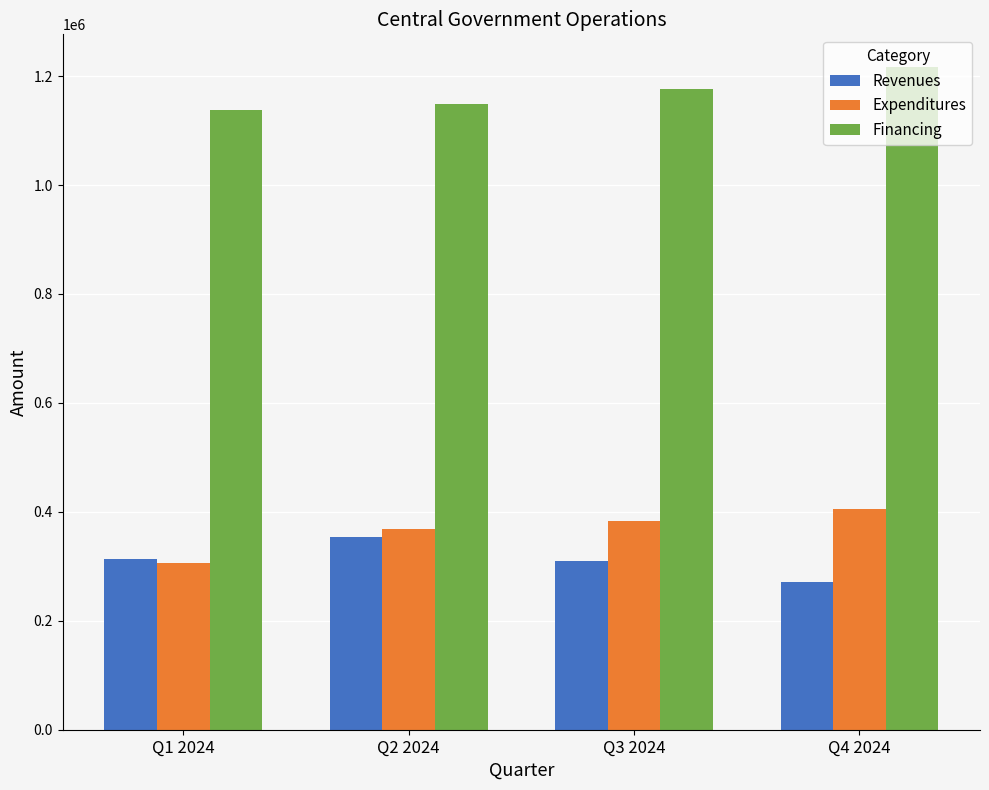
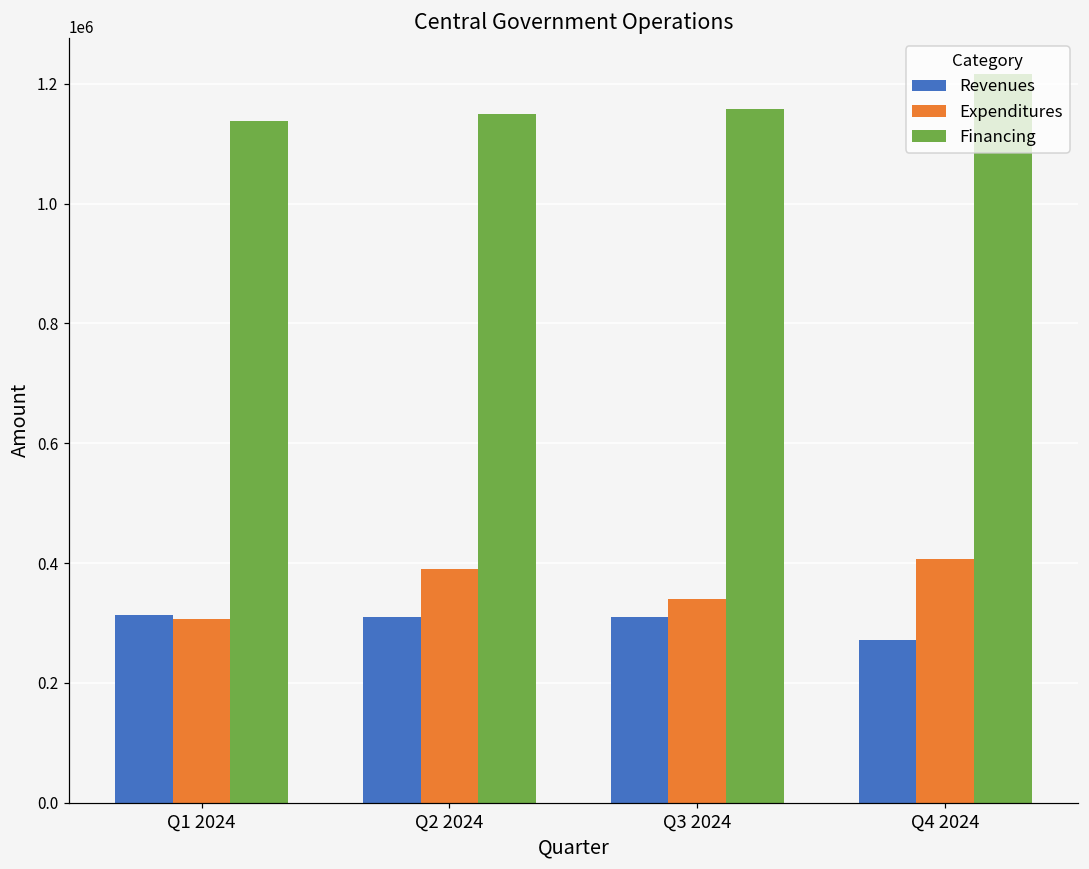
Revenues, Q2 2024: 350000 -> 310000
Expenditures, Q2 2024: 370000 -> 390000
Expenditures, Q3 2024: 380000 -> 340000
Financing, Q3 2024: 1180000 -> 1160000
